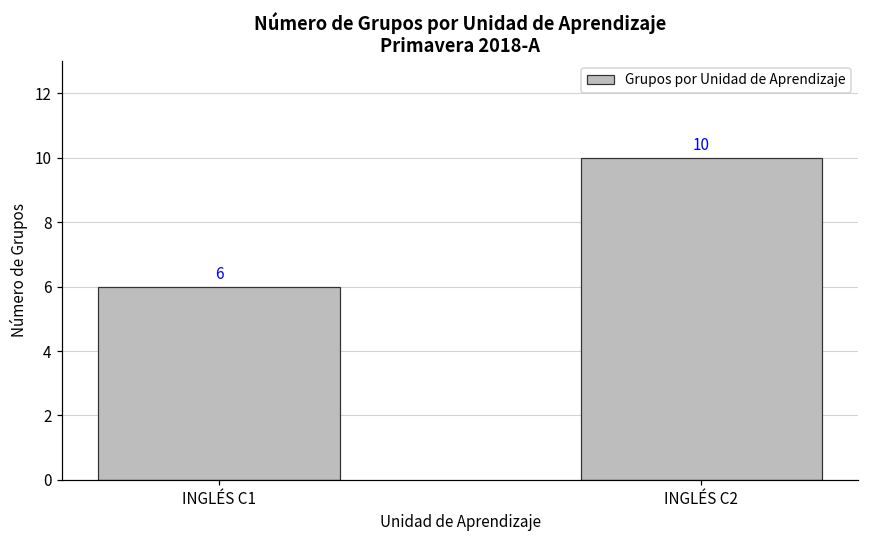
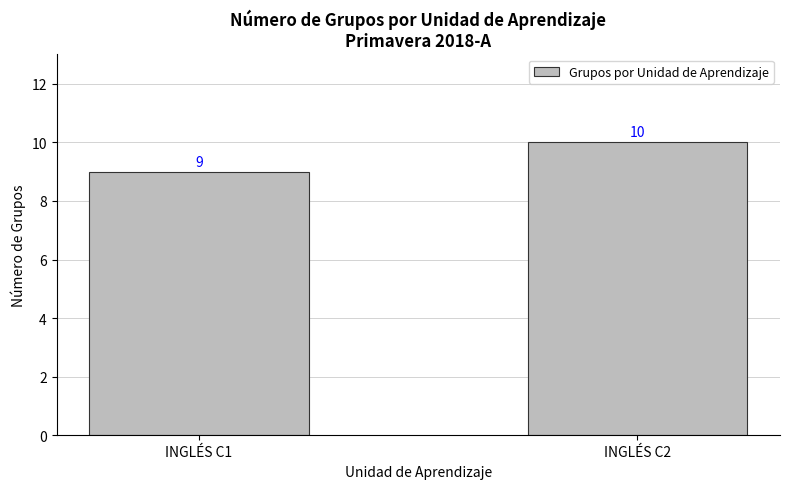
INGLÉS C1: 6 -> 9
